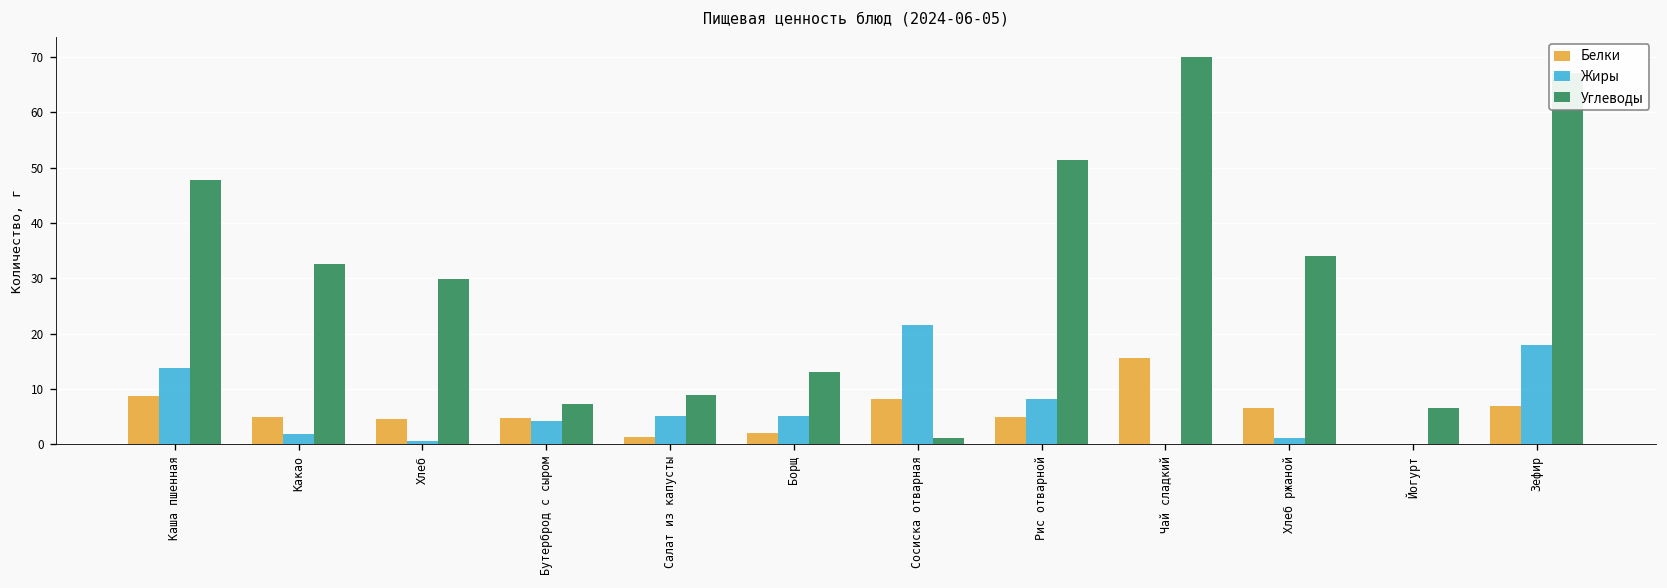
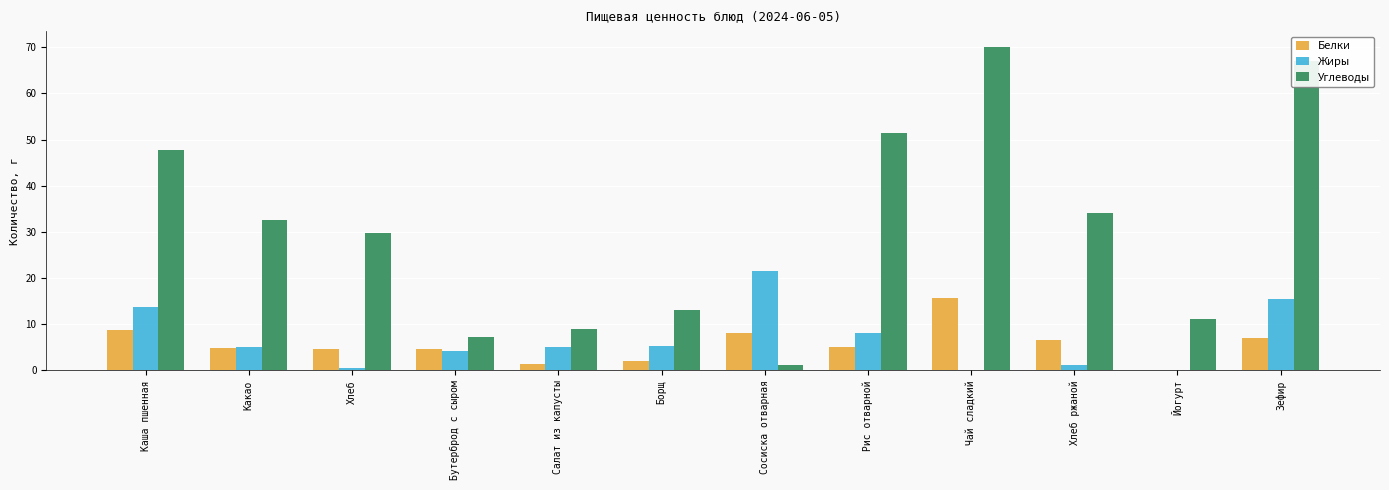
Жиры, Какао: 2 -> 5
Углеводы, Йогурт: 7 -> 11
Жиры, Зефир: 18 -> 16
